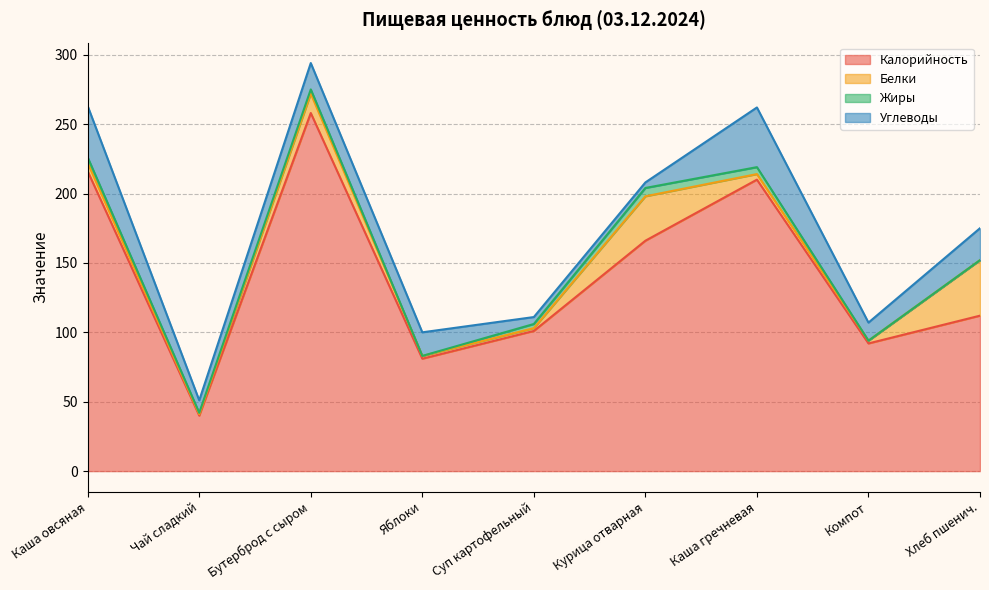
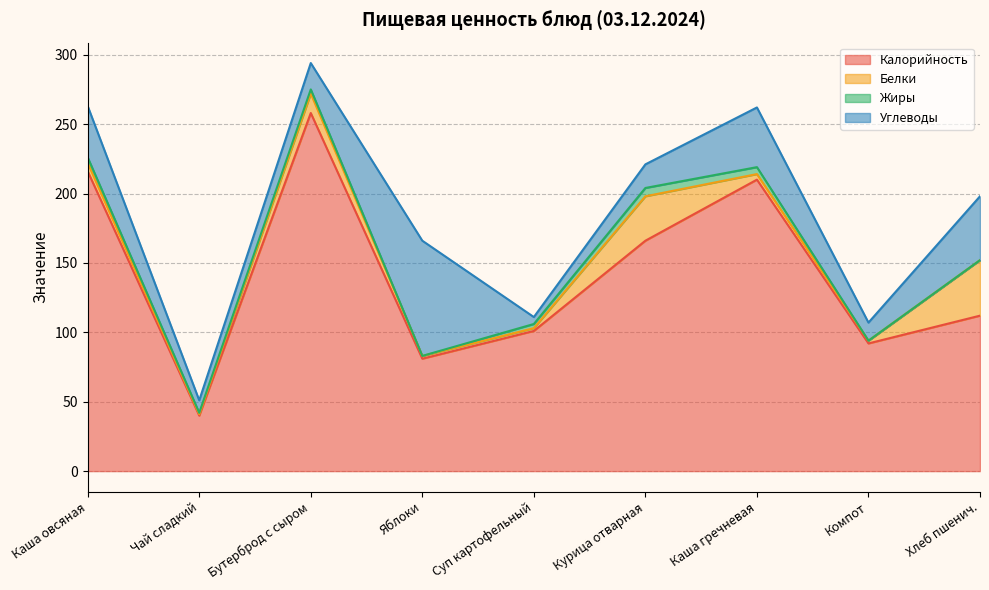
Углеводы, Яблоки: 17 -> 83
Углеводы, Курица отварная: 4 -> 17
Углеводы, Хлеб пшенич.: 23 -> 46
